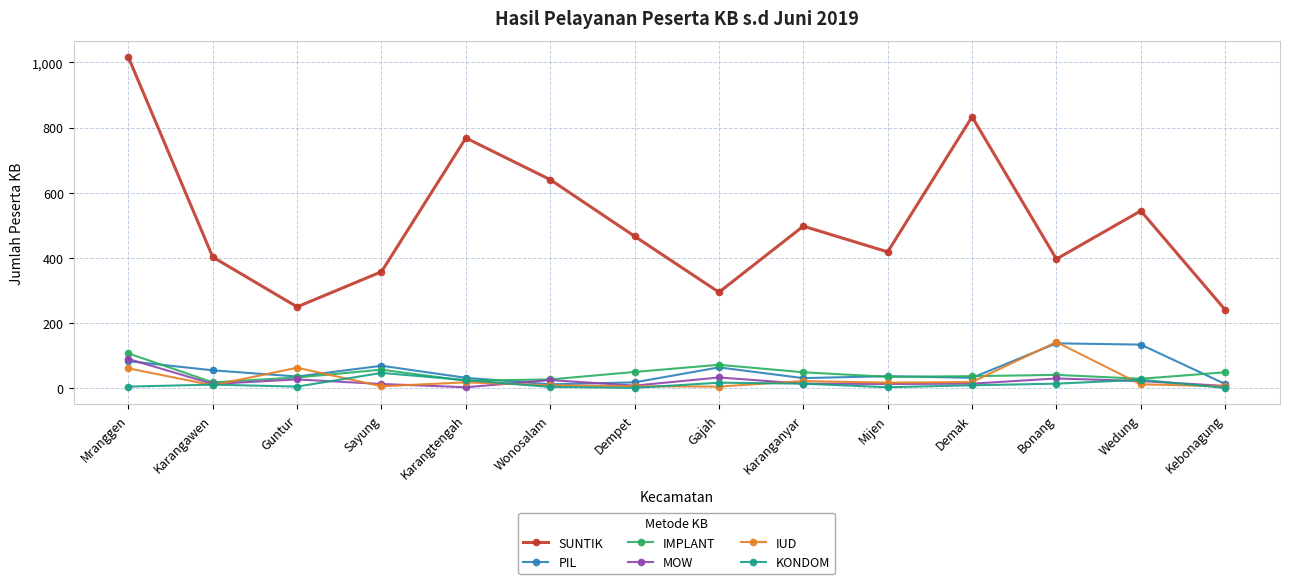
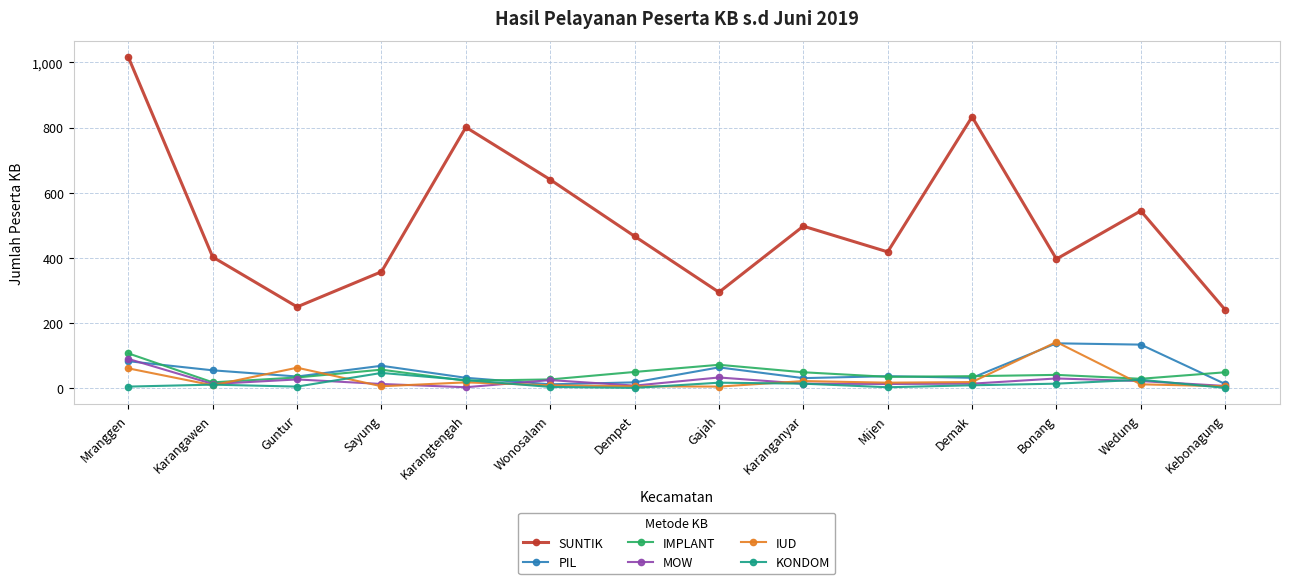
SUNTIK, Karangtengah: 770 -> 800
